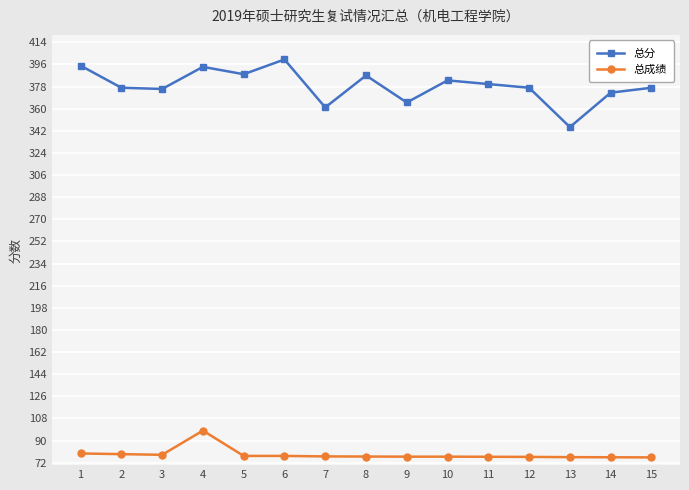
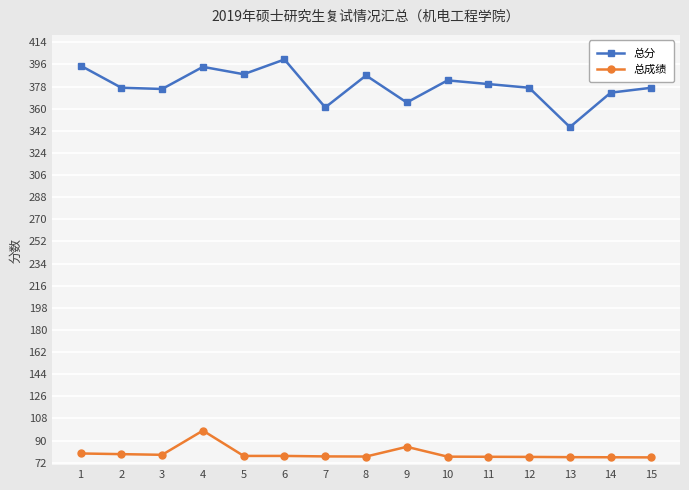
总成绩, 9: 77 -> 85
